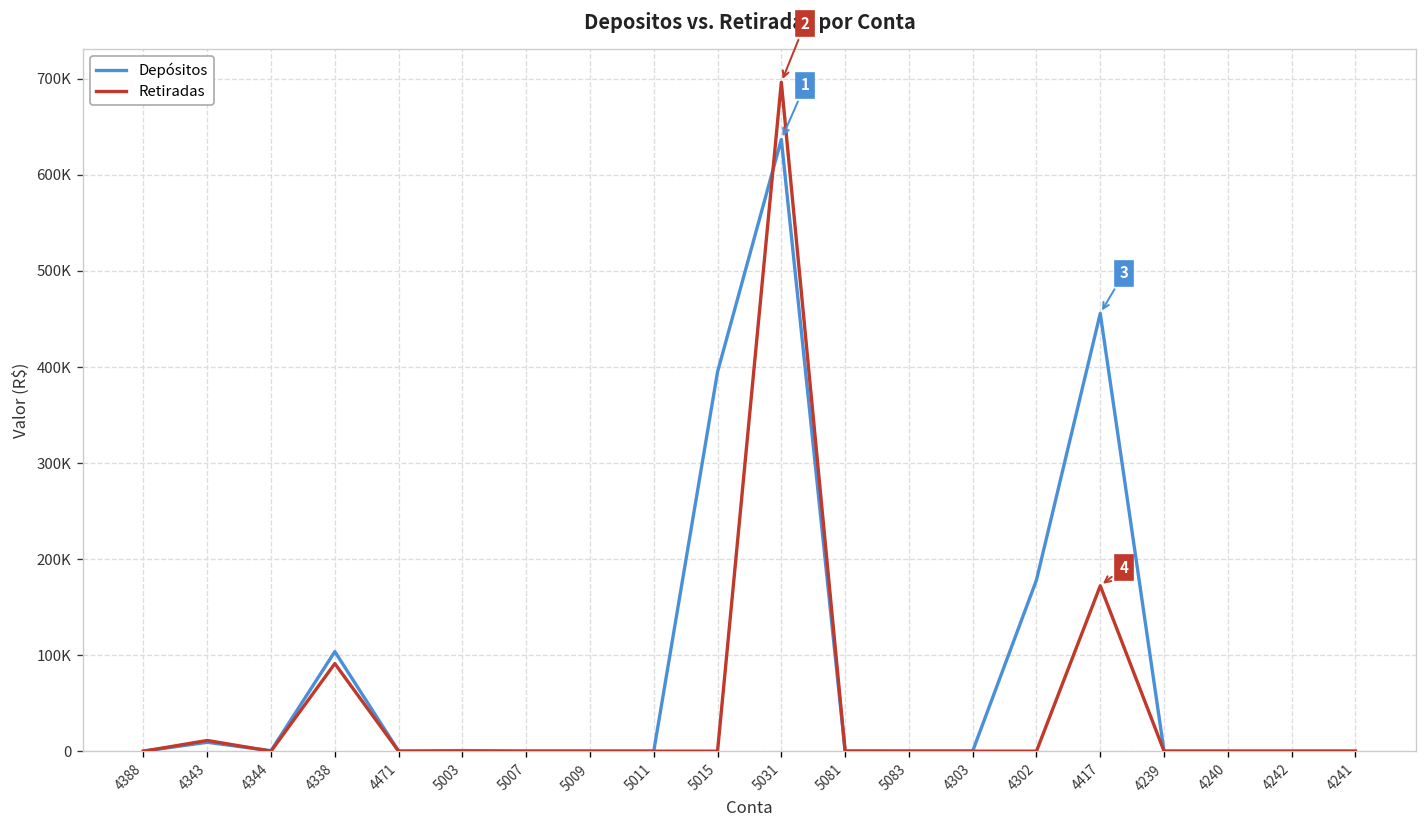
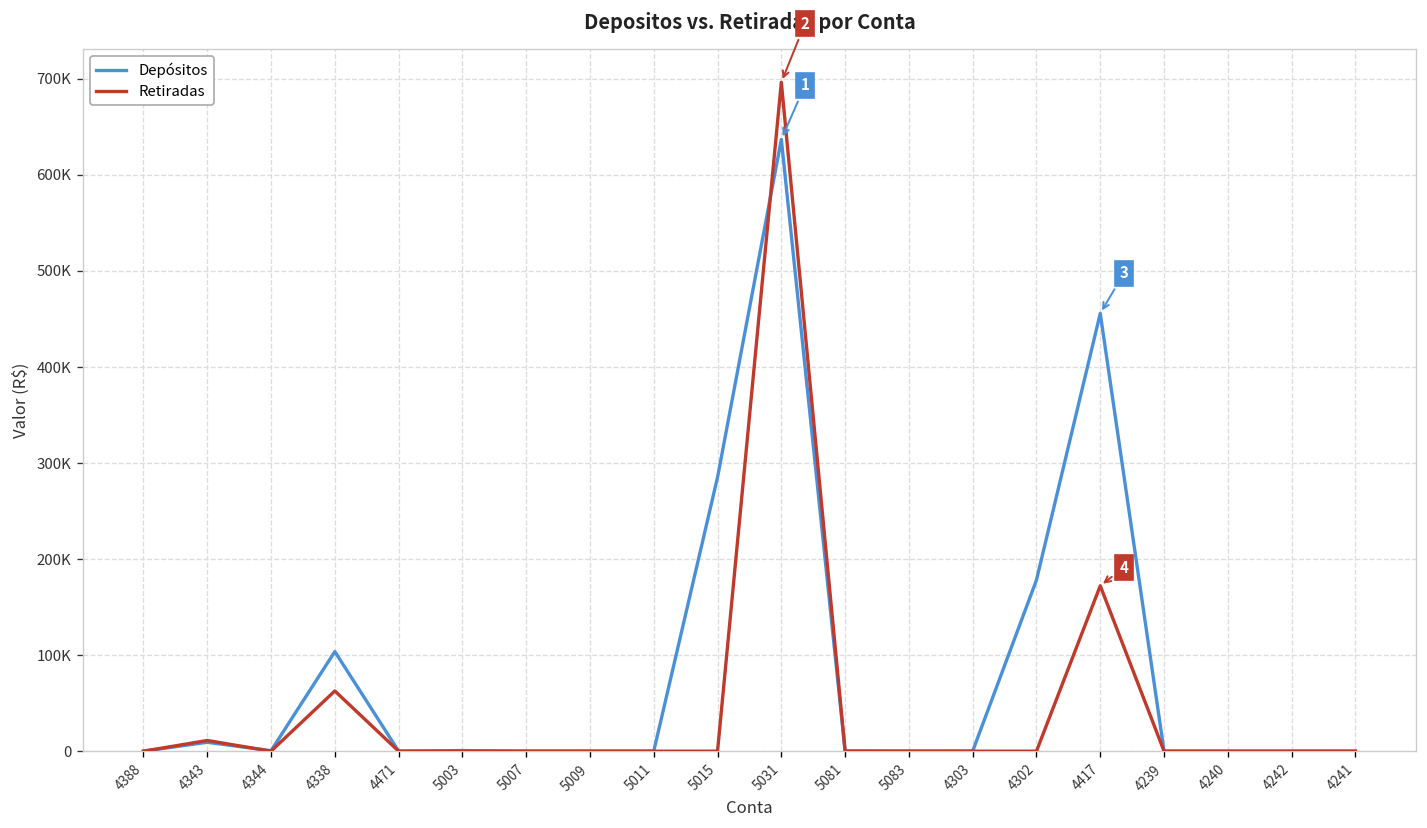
Retiradas, 4338: 90000 -> 60000
Depósitos, 5015: 390000 -> 290000
